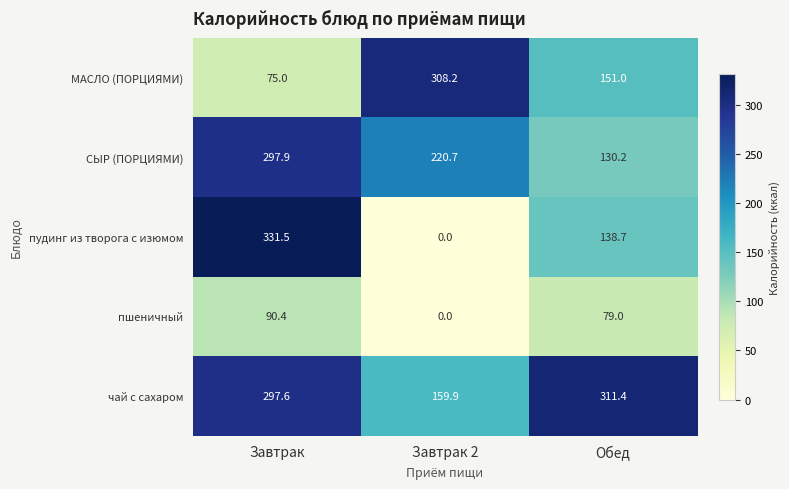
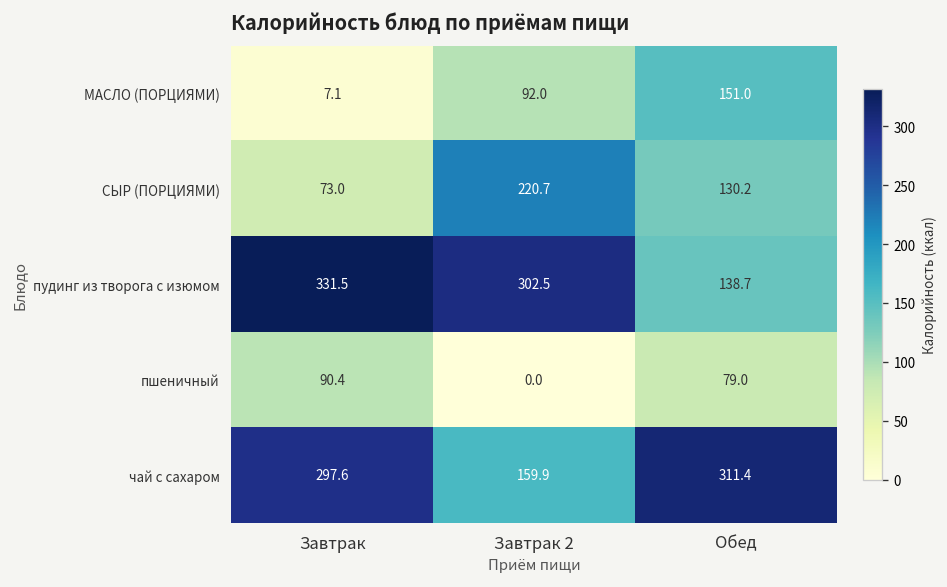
МАСЛО (ПОРЦИЯМИ), Завтрак: 75.0 -> 7.1
МАСЛО (ПОРЦИЯМИ), Завтрак 2: 308.2 -> 92.0
СЫР (ПОРЦИЯМИ), Завтрак: 297.9 -> 73.0
пудинг из творога с изюмом, Завтрак 2: 0.0 -> 302.5
